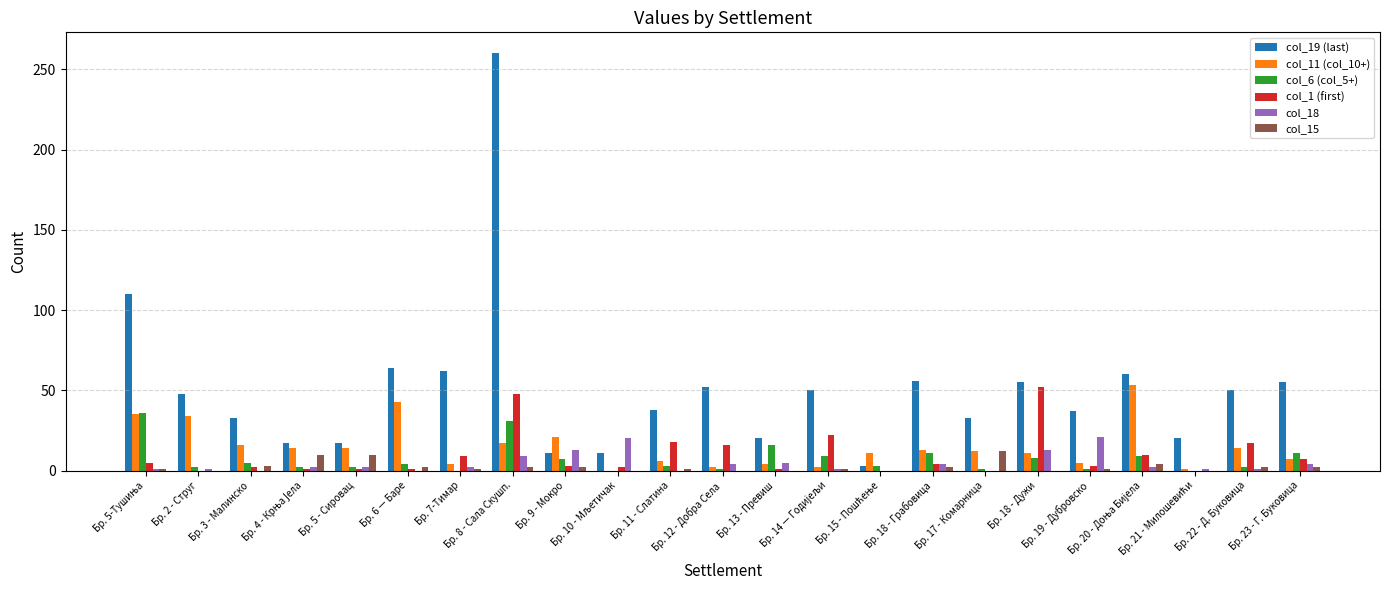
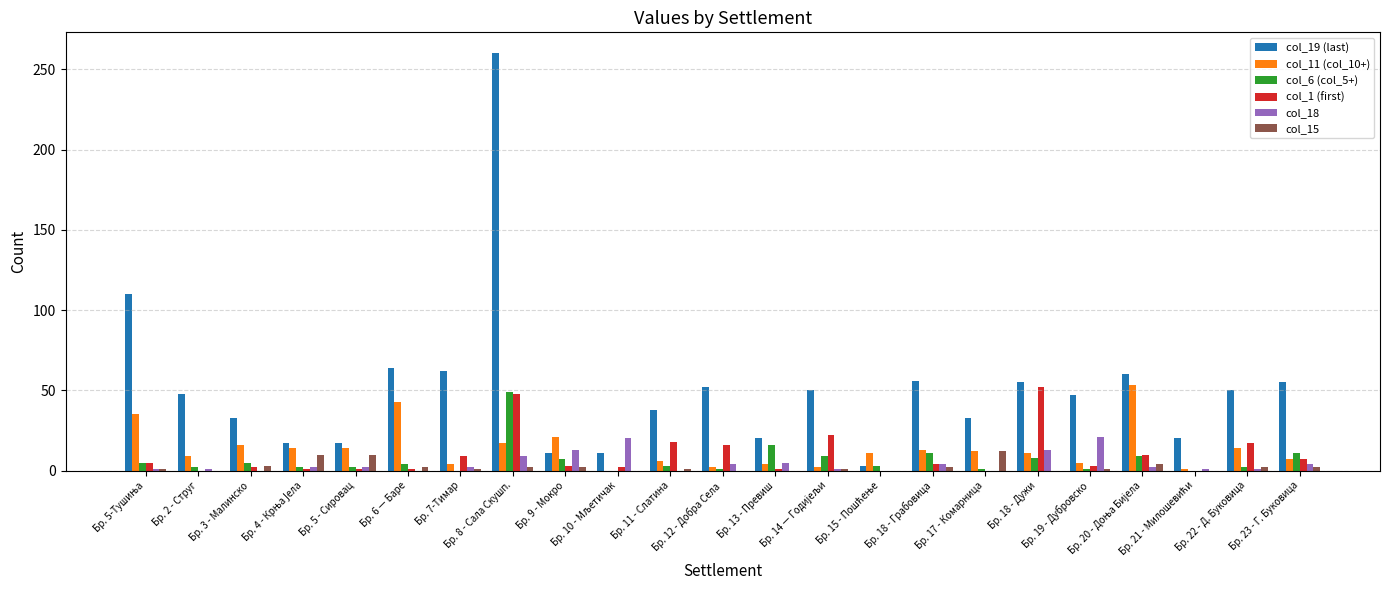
col_6 (col_5+), Бр. 5-Тушиња: 36 -> 5
col_11 (col_10+), Бр. 2 - Струг: 34 -> 9
col_6 (col_5+), Бр. 8 - Сала Скушп.: 31 -> 49
col_19 (last), Бр. 19 - Дубровско: 37 -> 47
